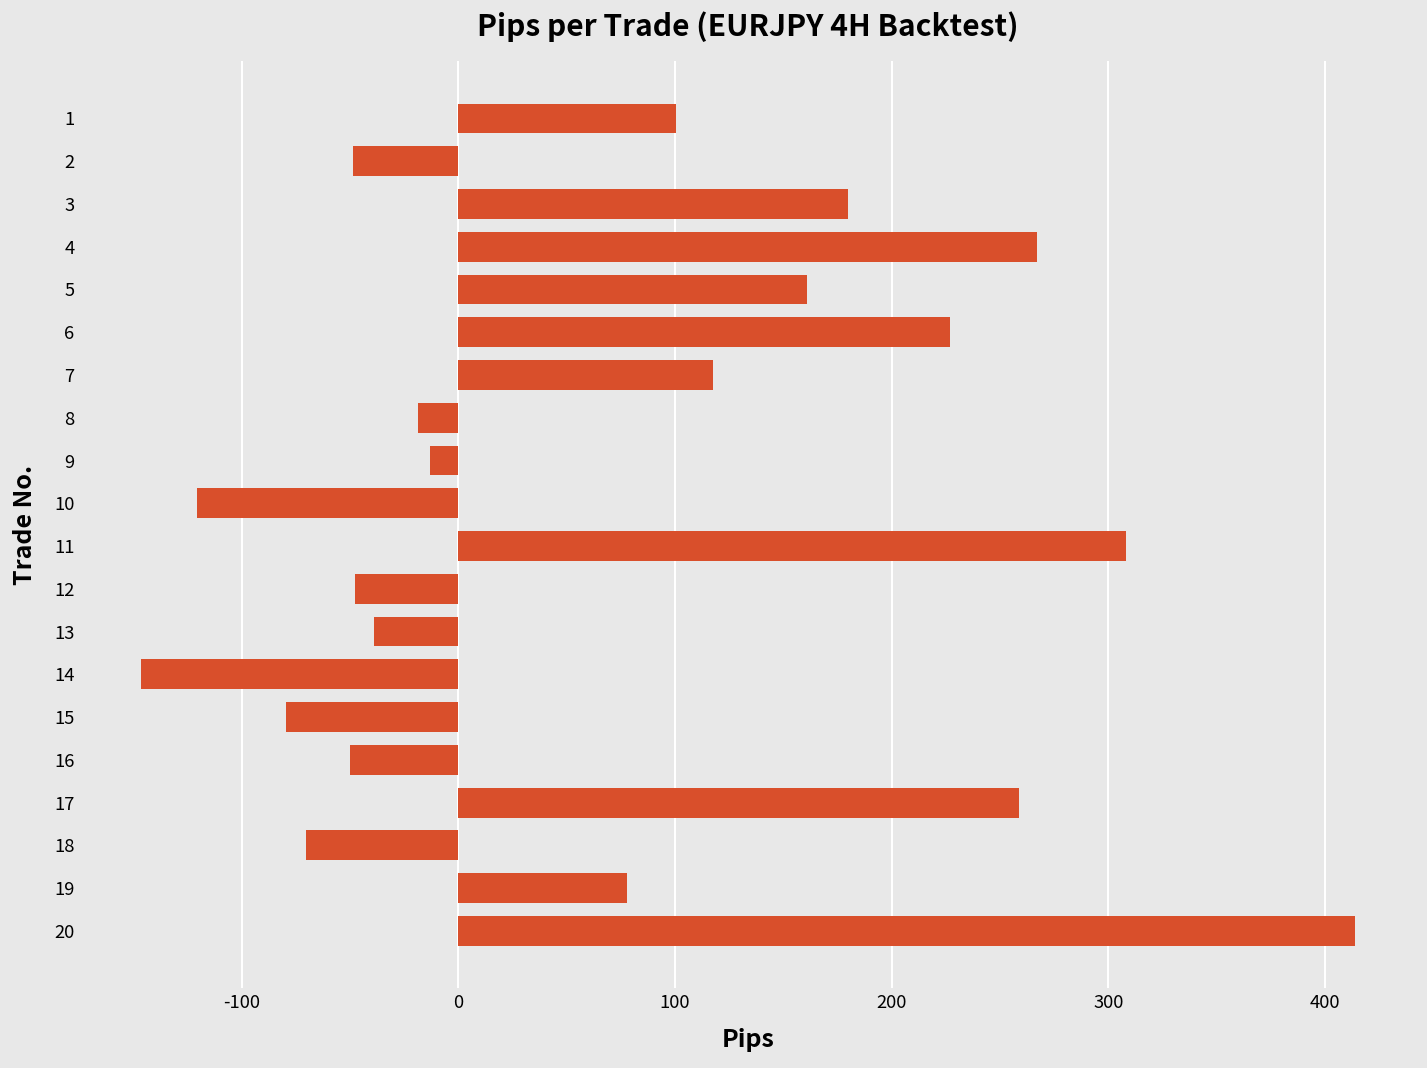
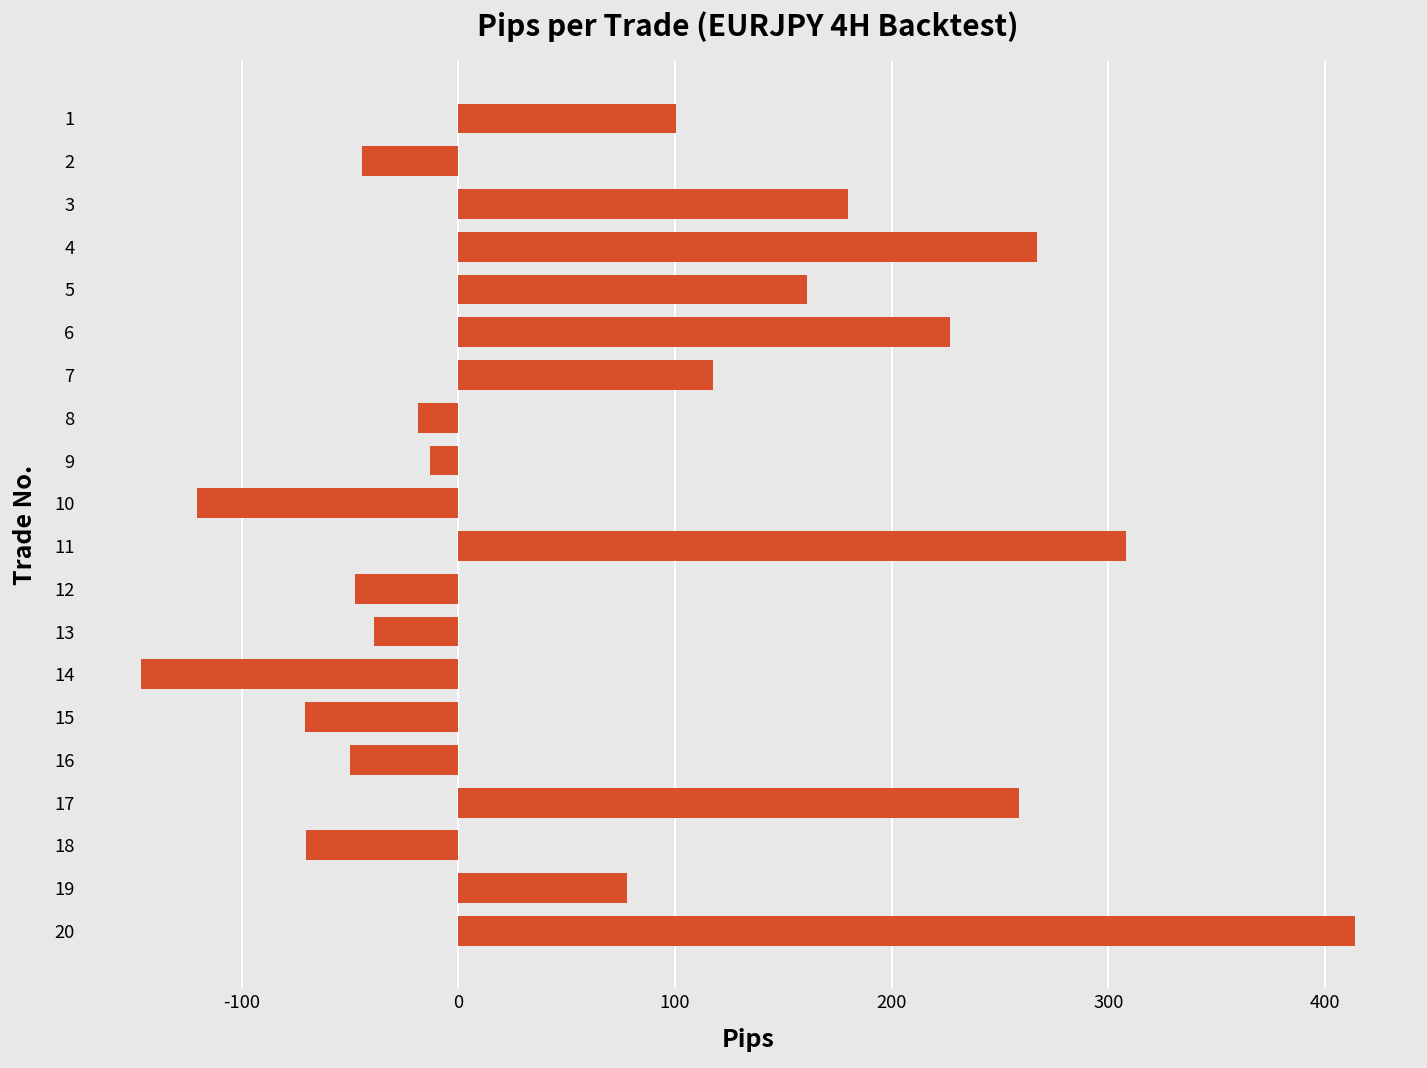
2: -49 -> -44
15: -80 -> -71
